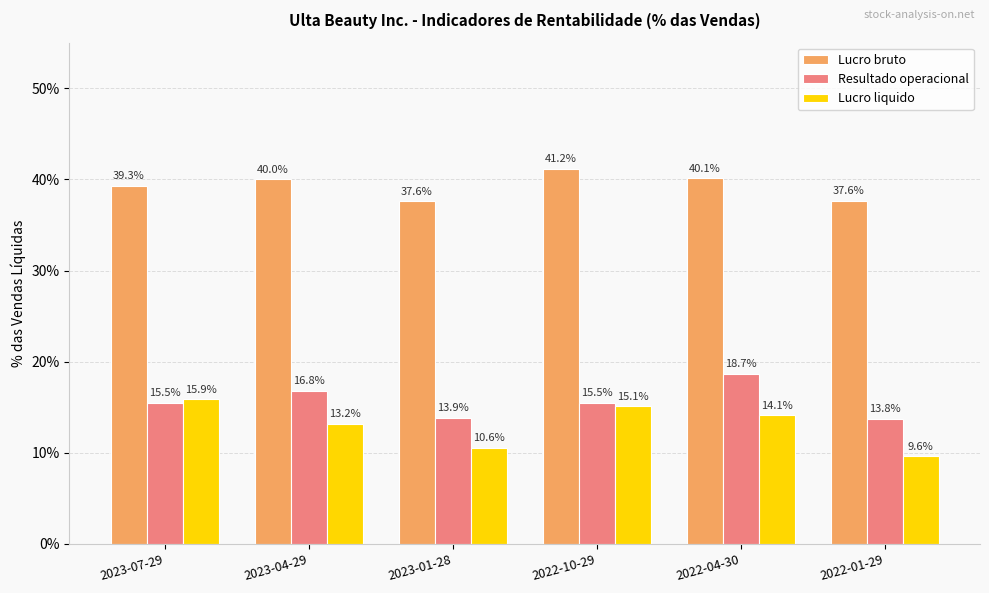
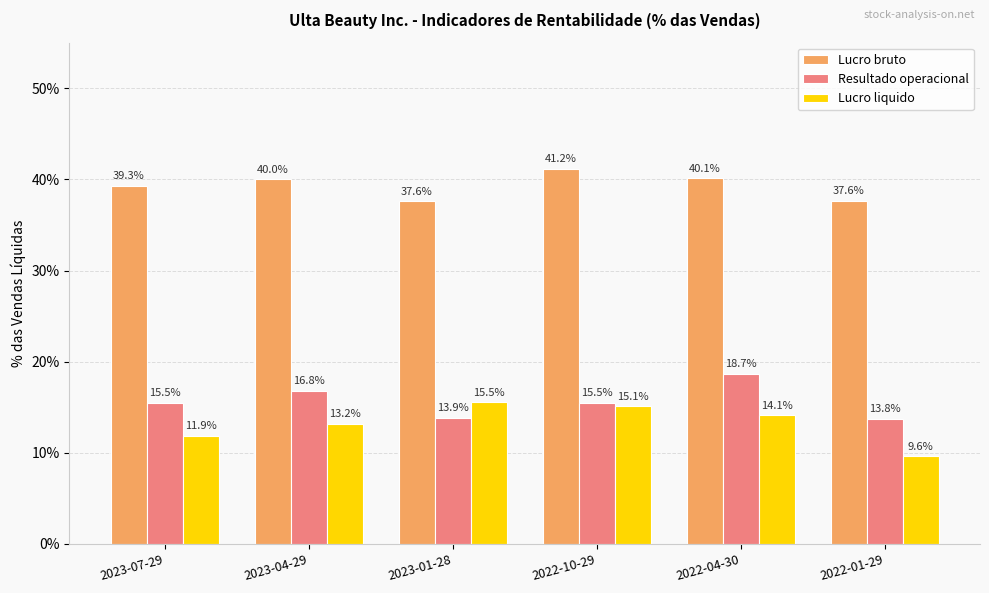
Lucro liquido, 2023-07-29: 15.9% -> 11.9%
Lucro liquido, 2023-01-28: 10.6% -> 15.5%
